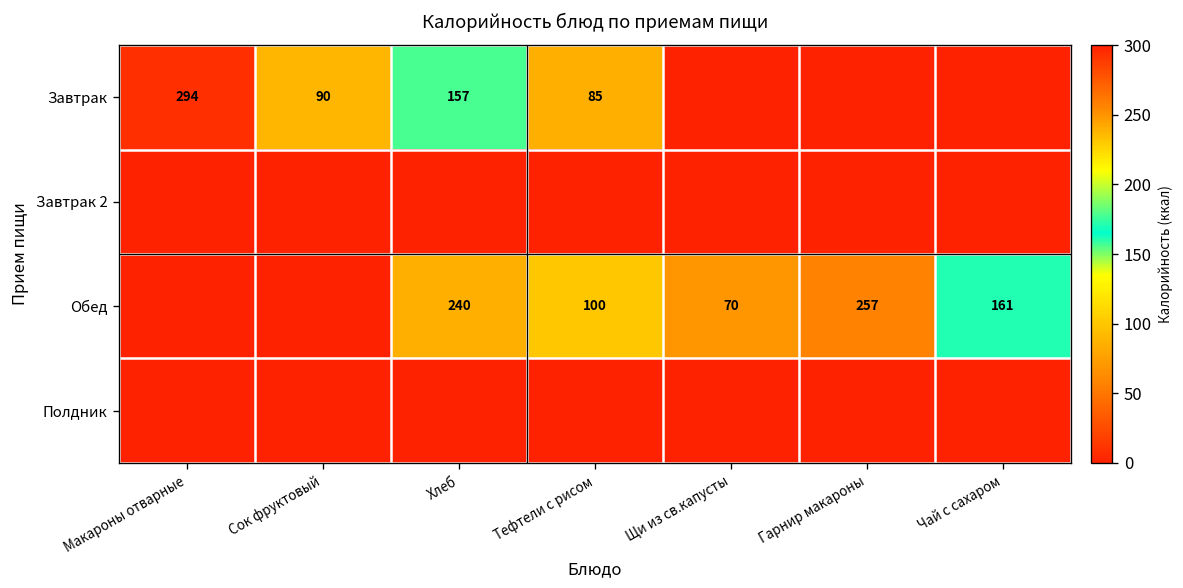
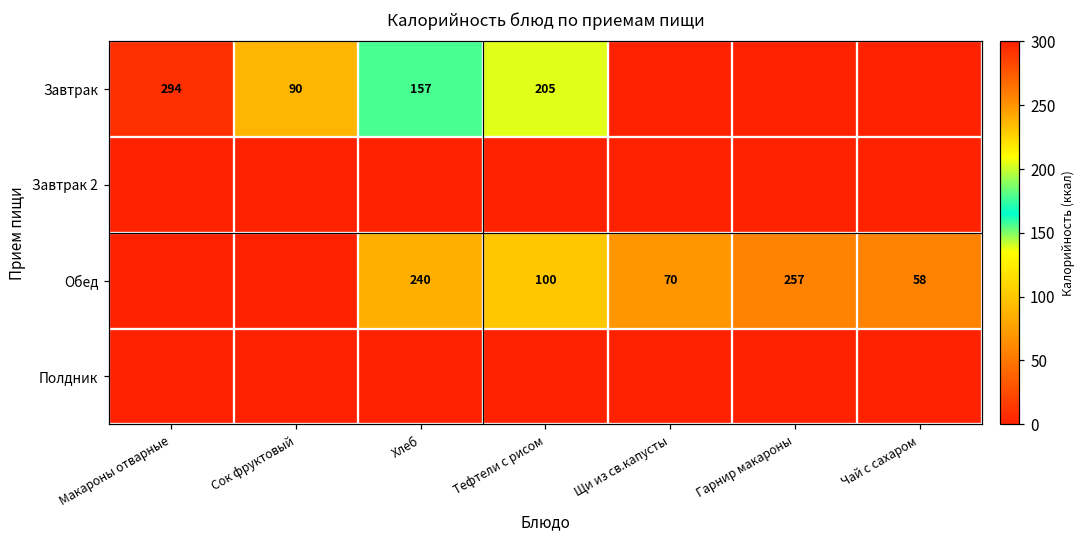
Завтрак, Тефтели с рисом: 85 -> 205
Обед, Чай с сахаром: 161 -> 58
